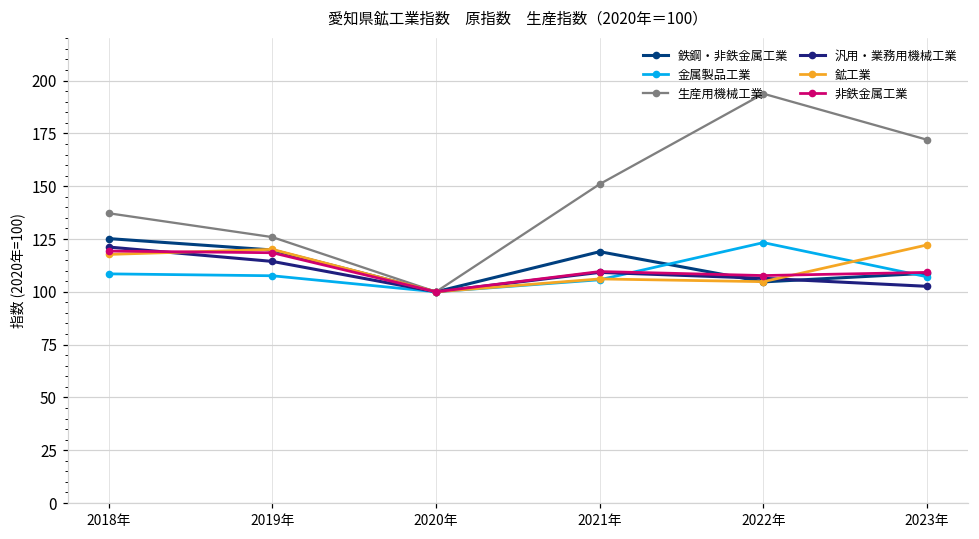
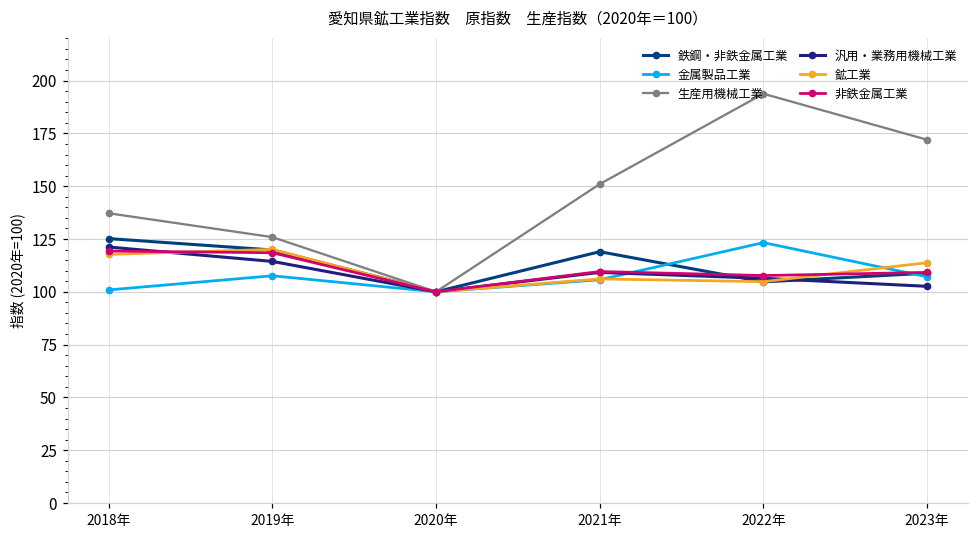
金属製品工業, 2018年: 109 -> 101
鉱工業, 2023年: 122 -> 114
